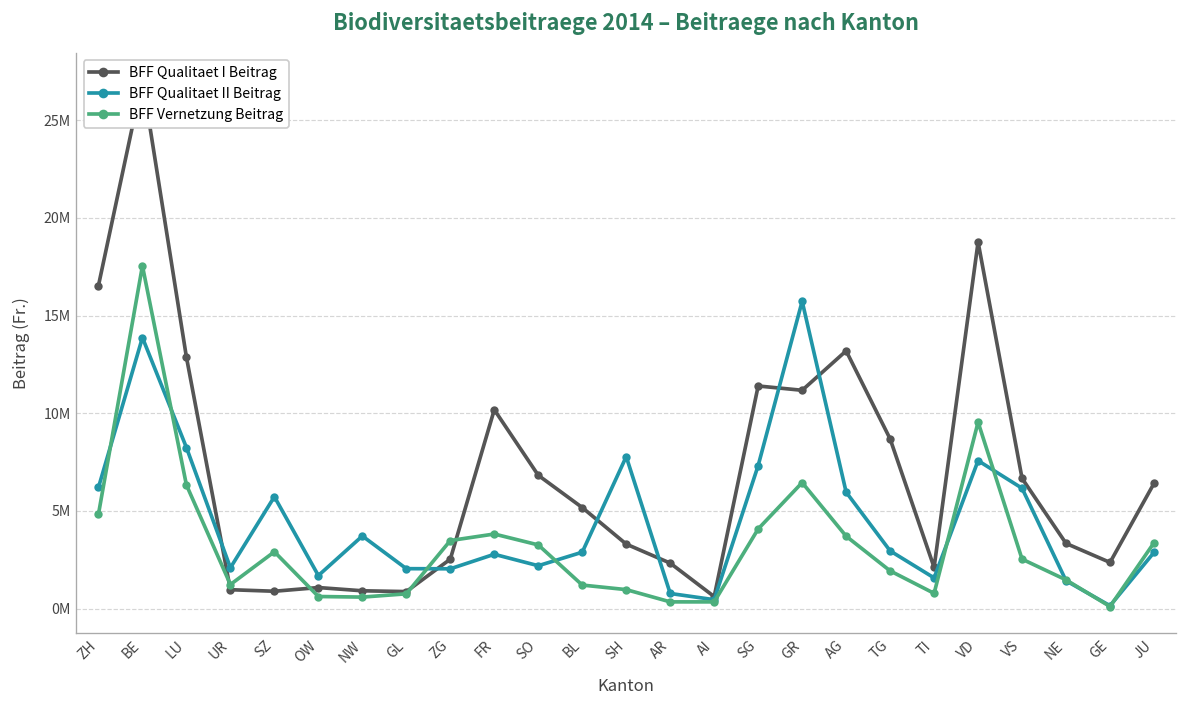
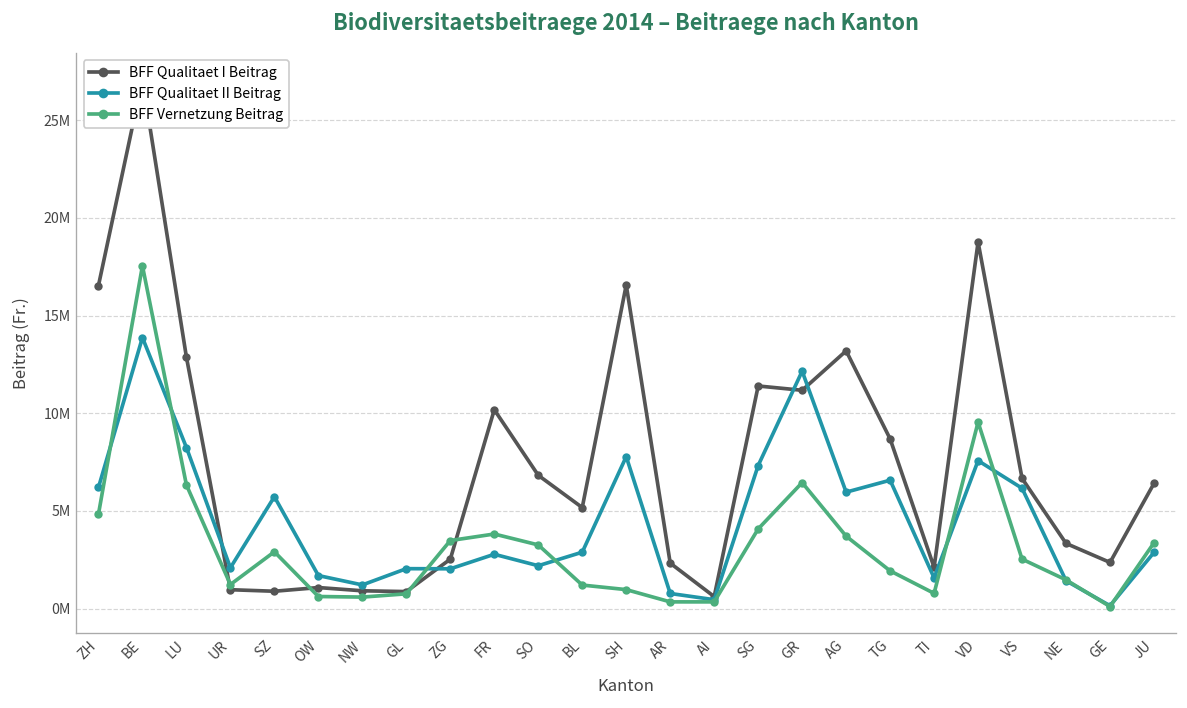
BFF Qualitaet II Beitrag, NW: 3700000 -> 1200000
BFF Qualitaet I Beitrag, SH: 3300000 -> 16600000
BFF Qualitaet II Beitrag, GR: 15700000 -> 12200000
BFF Qualitaet II Beitrag, TG: 3000000 -> 6600000
